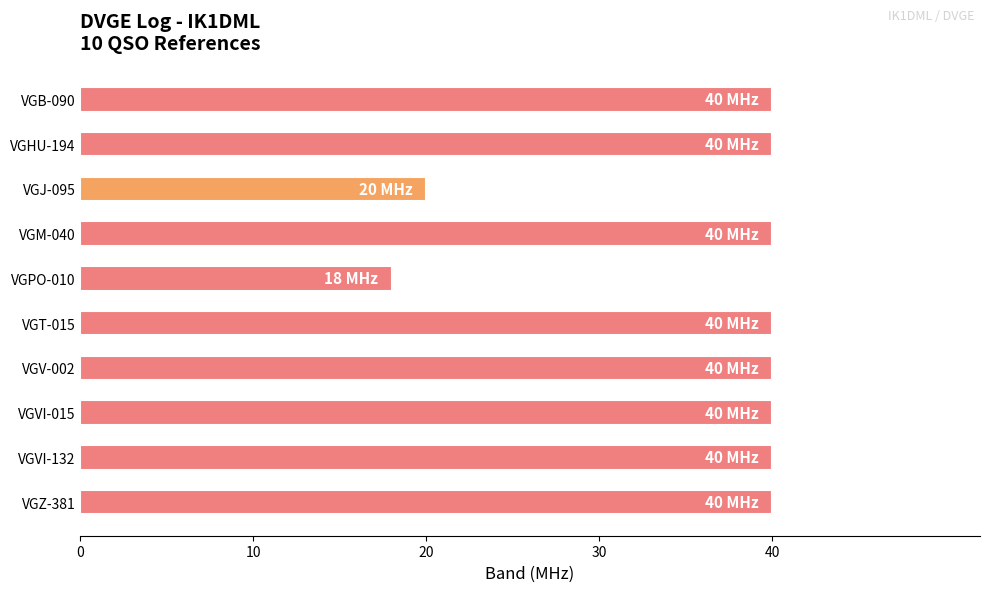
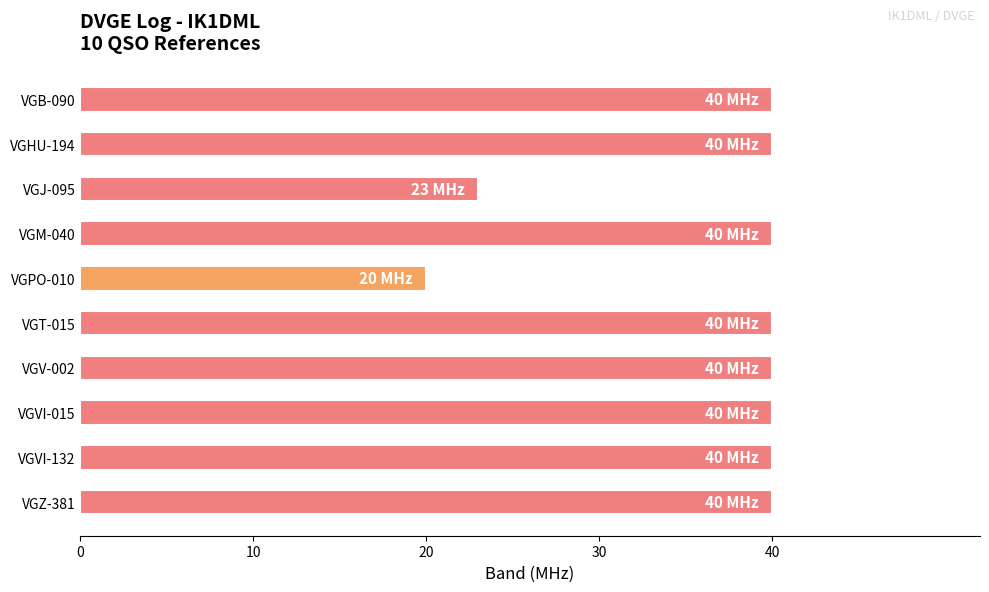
VGJ-095: 20 -> 23
VGPO-010: 18 -> 20
